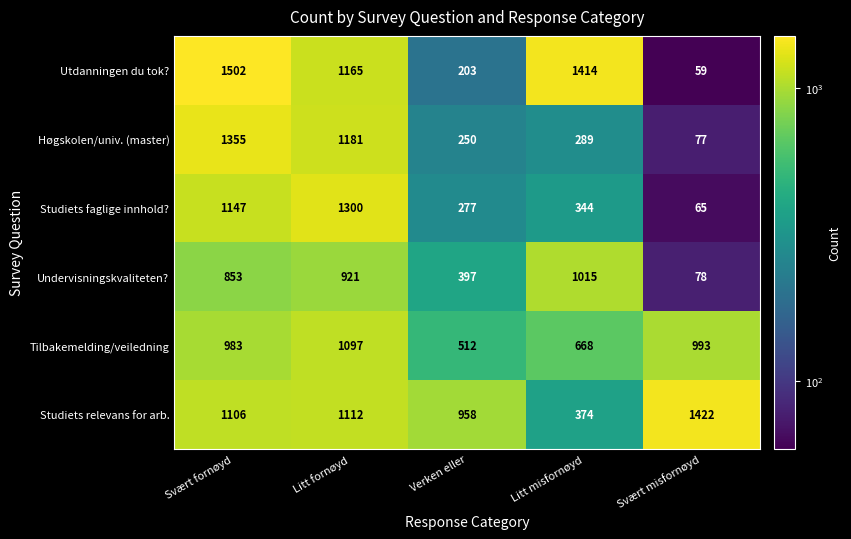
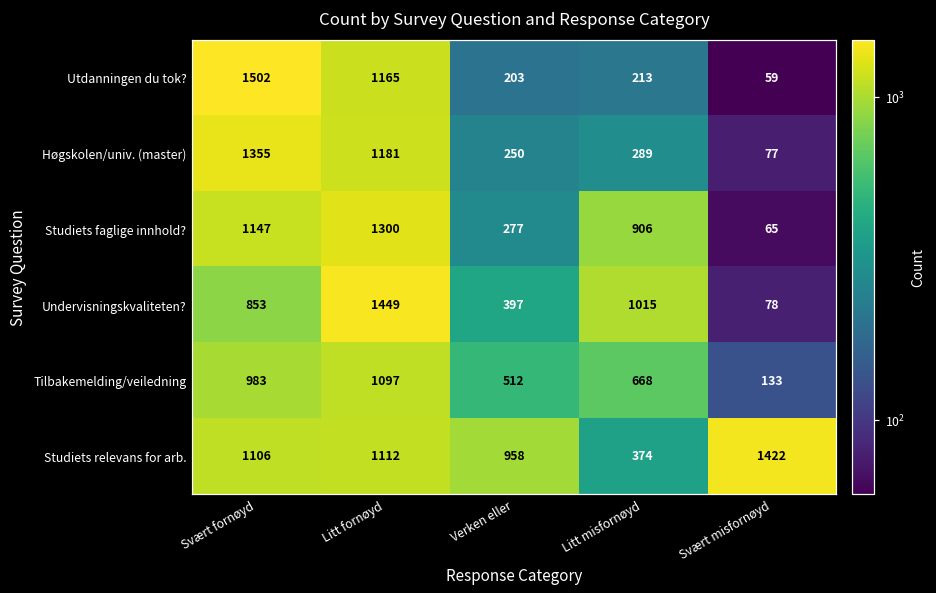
Utdanningen du tok?, Litt misfornøyd: 1414 -> 213
Studiets faglige innhold?, Litt misfornøyd: 344 -> 906
Undervisningskvaliteten?, Litt fornøyd: 921 -> 1449
Tilbakemelding/veiledning, Svært misfornøyd: 993 -> 133
